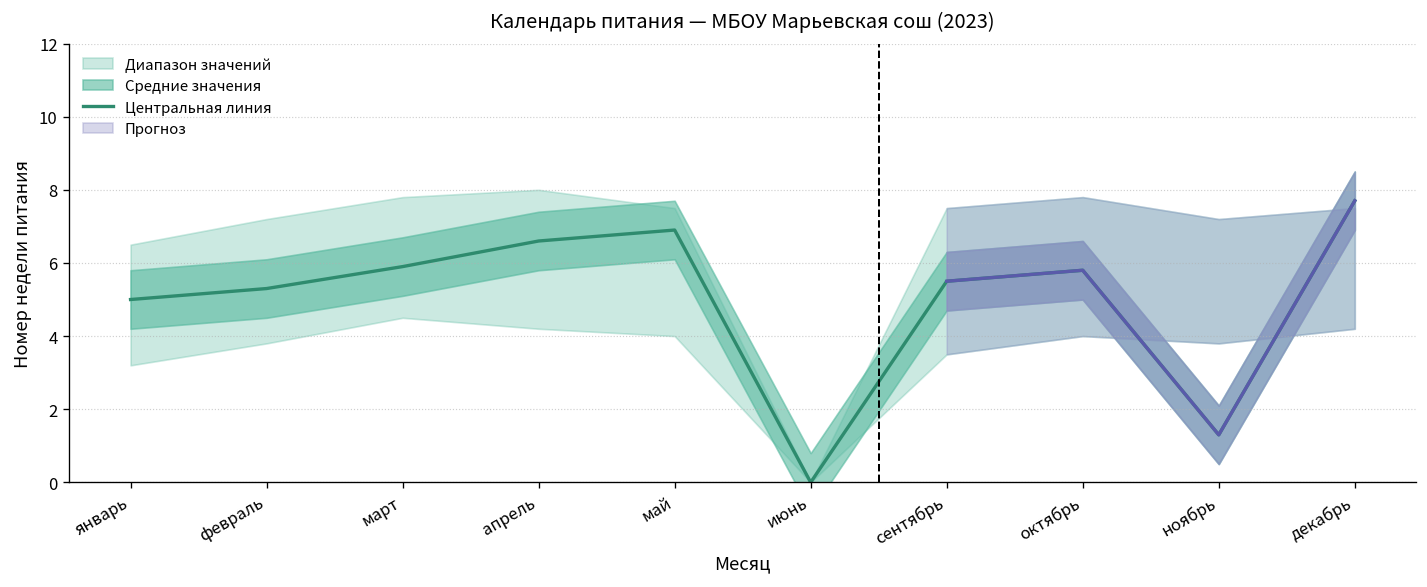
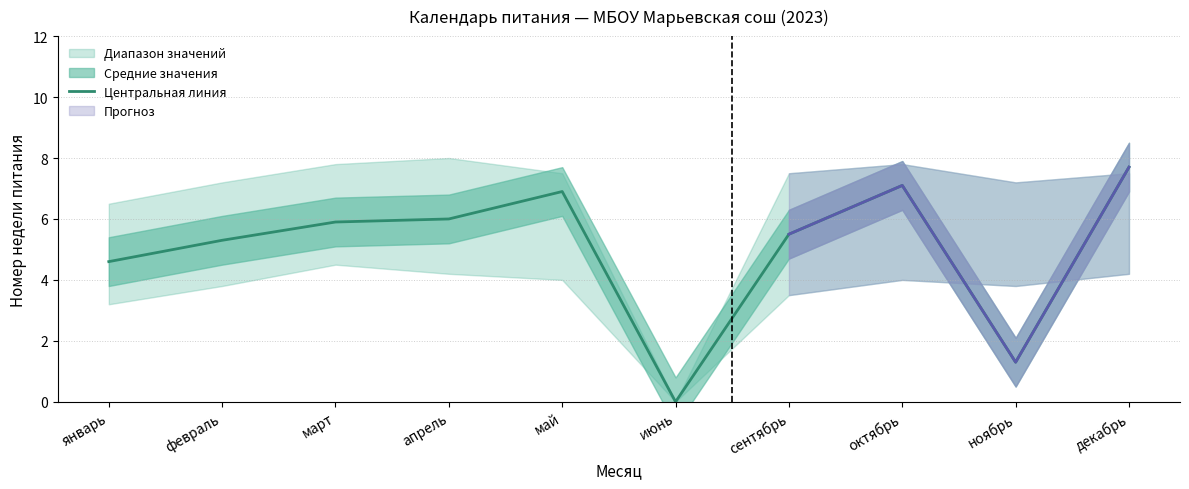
Центральная линия, январь: 5.0 -> 4.6
Центральная линия, апрель: 6.6 -> 6.0
Центральная линия, октябрь: 5.8 -> 7.1
